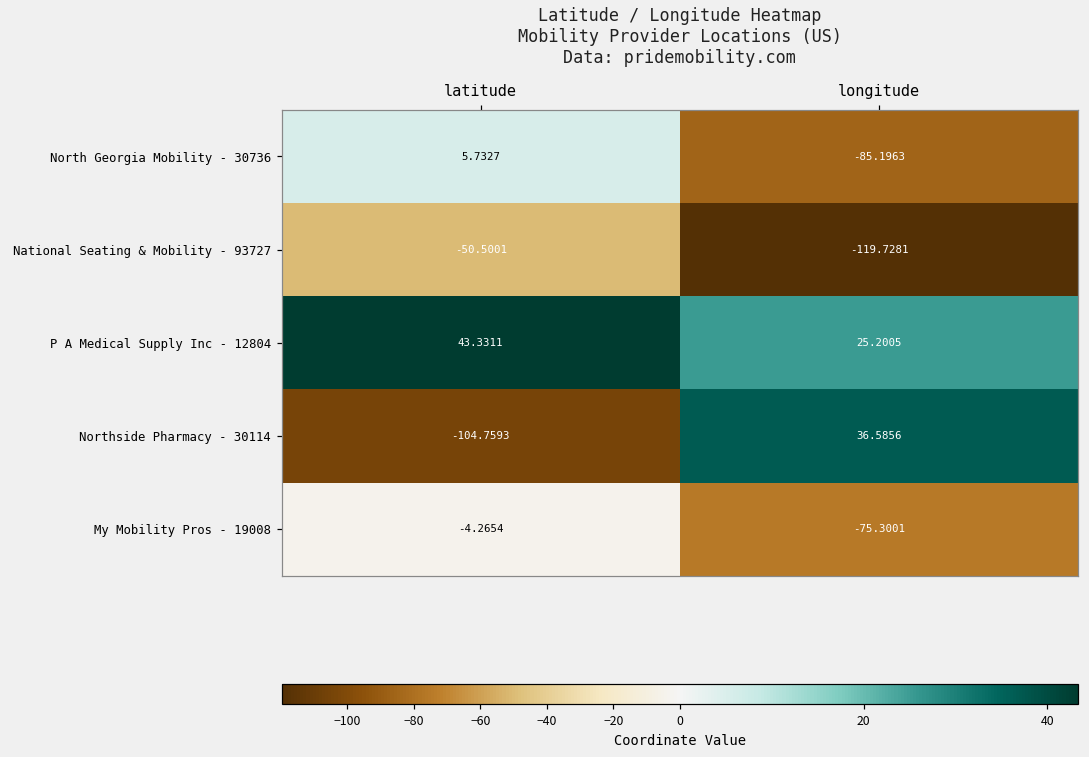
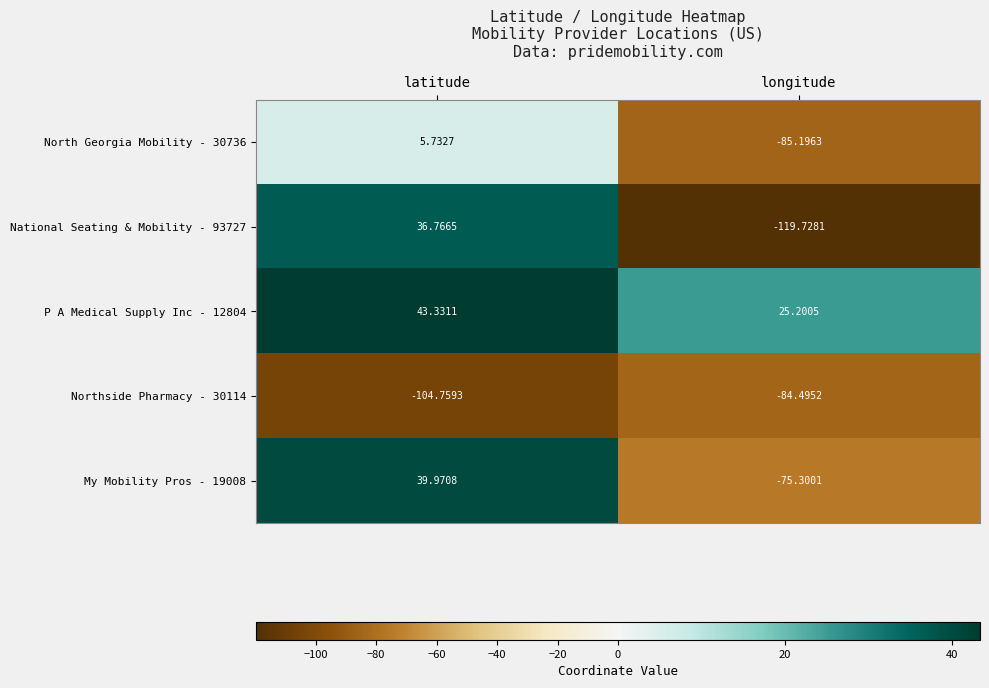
National Seating & Mobility - 93727, latitude: -50.5001 -> 36.7665
Northside Pharmacy - 30114, longitude: 36.5856 -> -84.4952
My Mobility Pros - 19008, latitude: -4.2654 -> 39.9708
